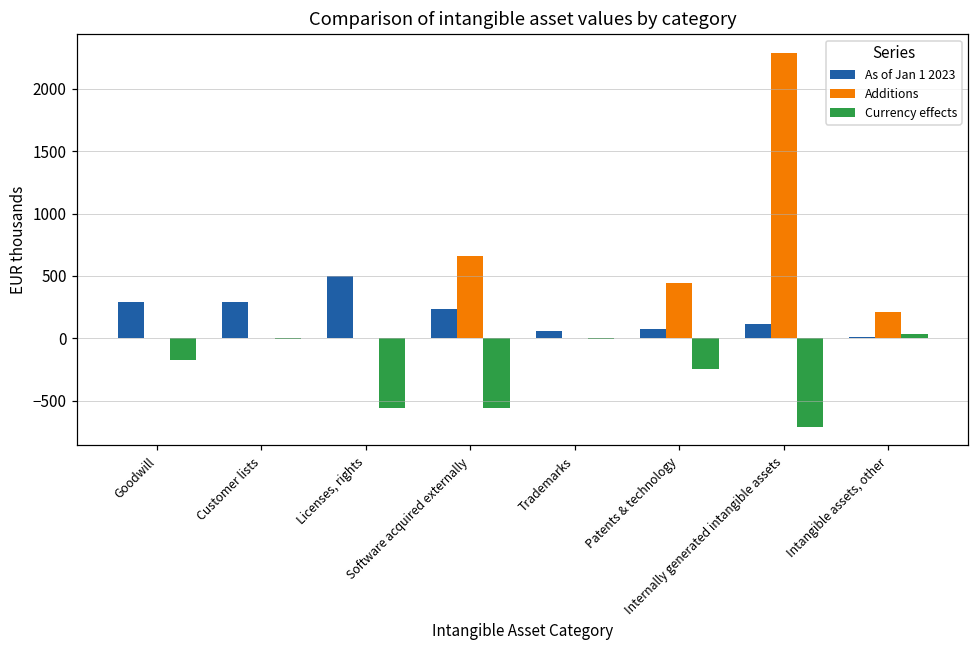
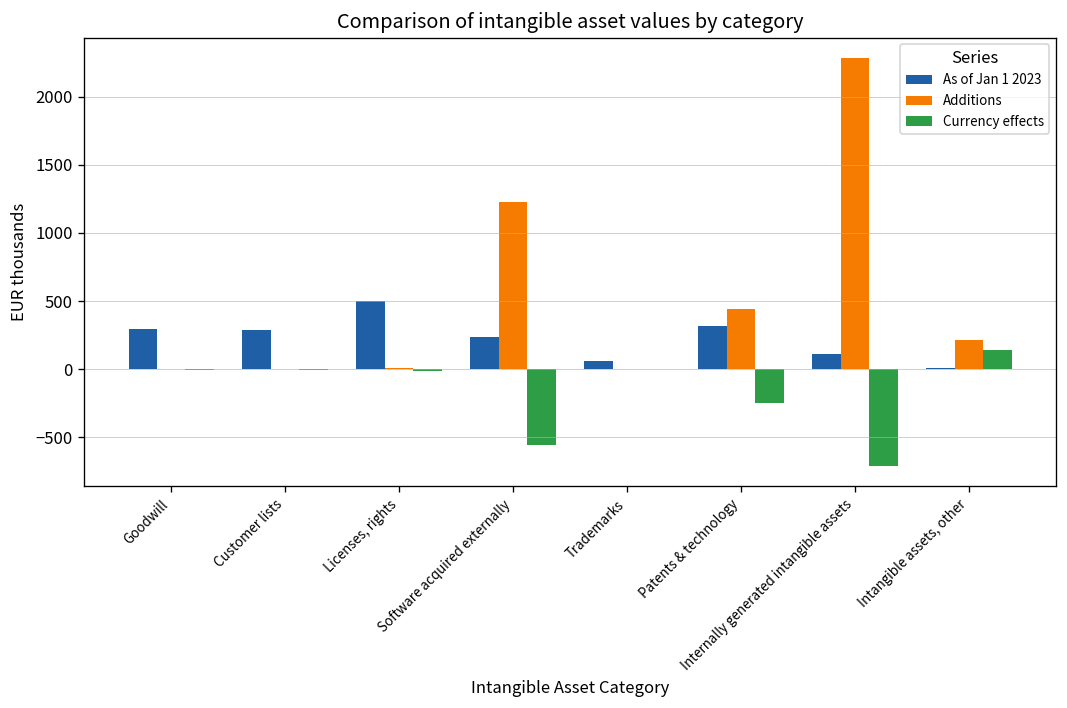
Currency effects, Goodwill: -170 -> -10
Currency effects, Licenses, rights: -560 -> -20
Additions, Software acquired externally: 660 -> 1230
As of Jan 1 2023, Patents & technology: 70 -> 310
Currency effects, Intangible assets, other: 40 -> 140
